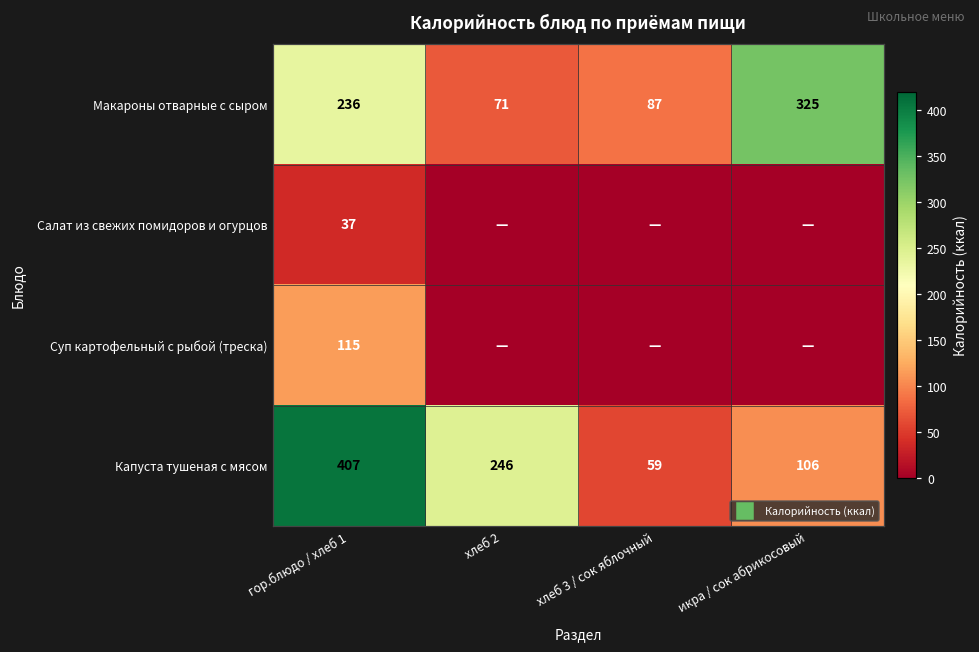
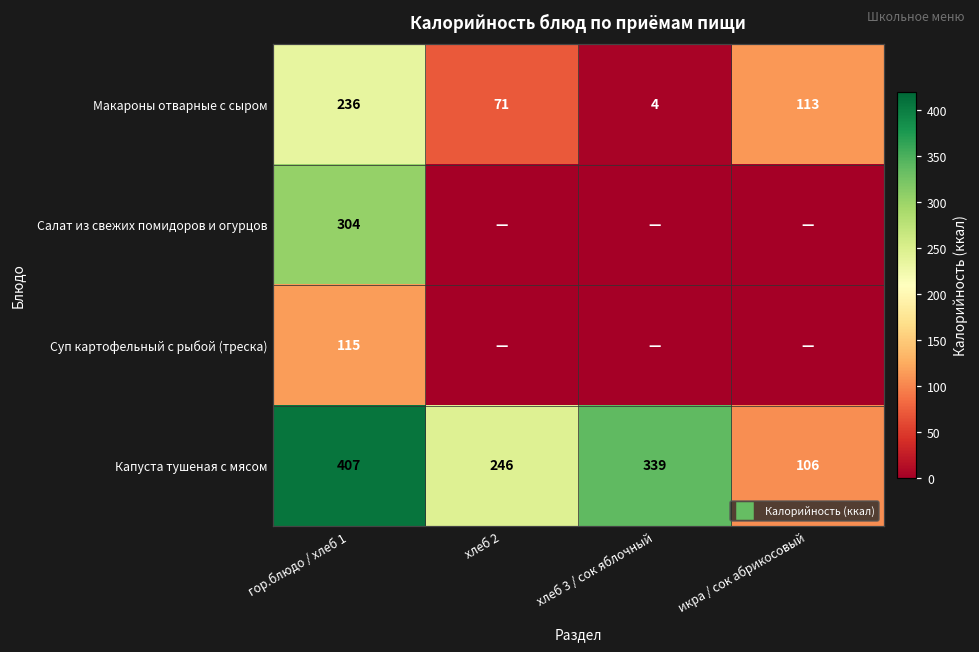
Макароны отварные с сыром, хлеб 3 / сок яблочный: 87 -> 4
Макароны отварные с сыром, икра / сок абрикосовый: 325 -> 113
Салат из свежих помидоров и огурцов, гор.блюдо / хлеб 1: 37 -> 304
Капуста тушеная с мясом, хлеб 3 / сок яблочный: 59 -> 339
